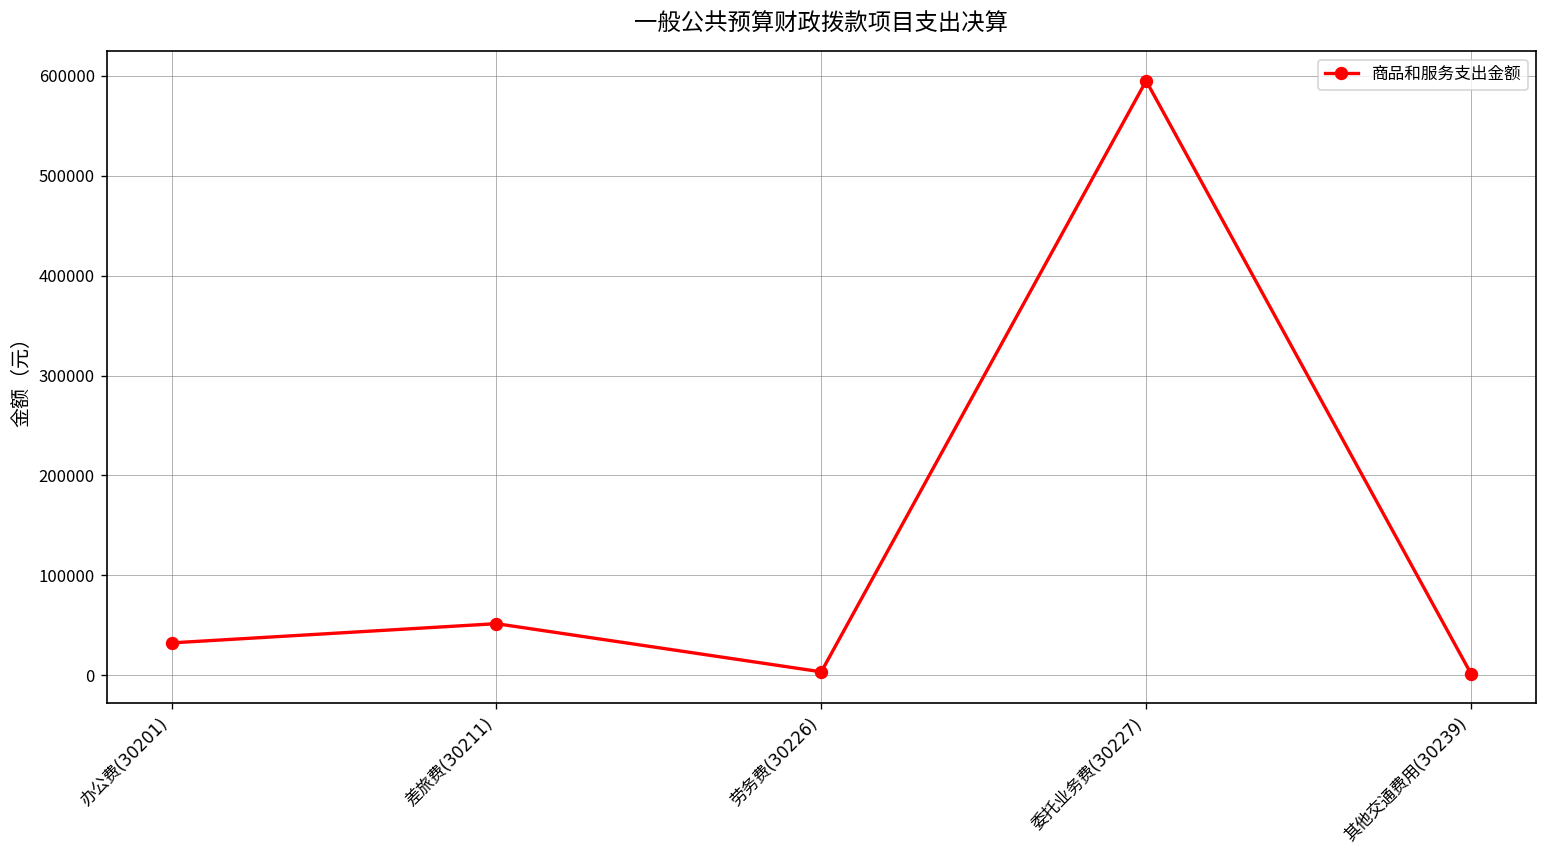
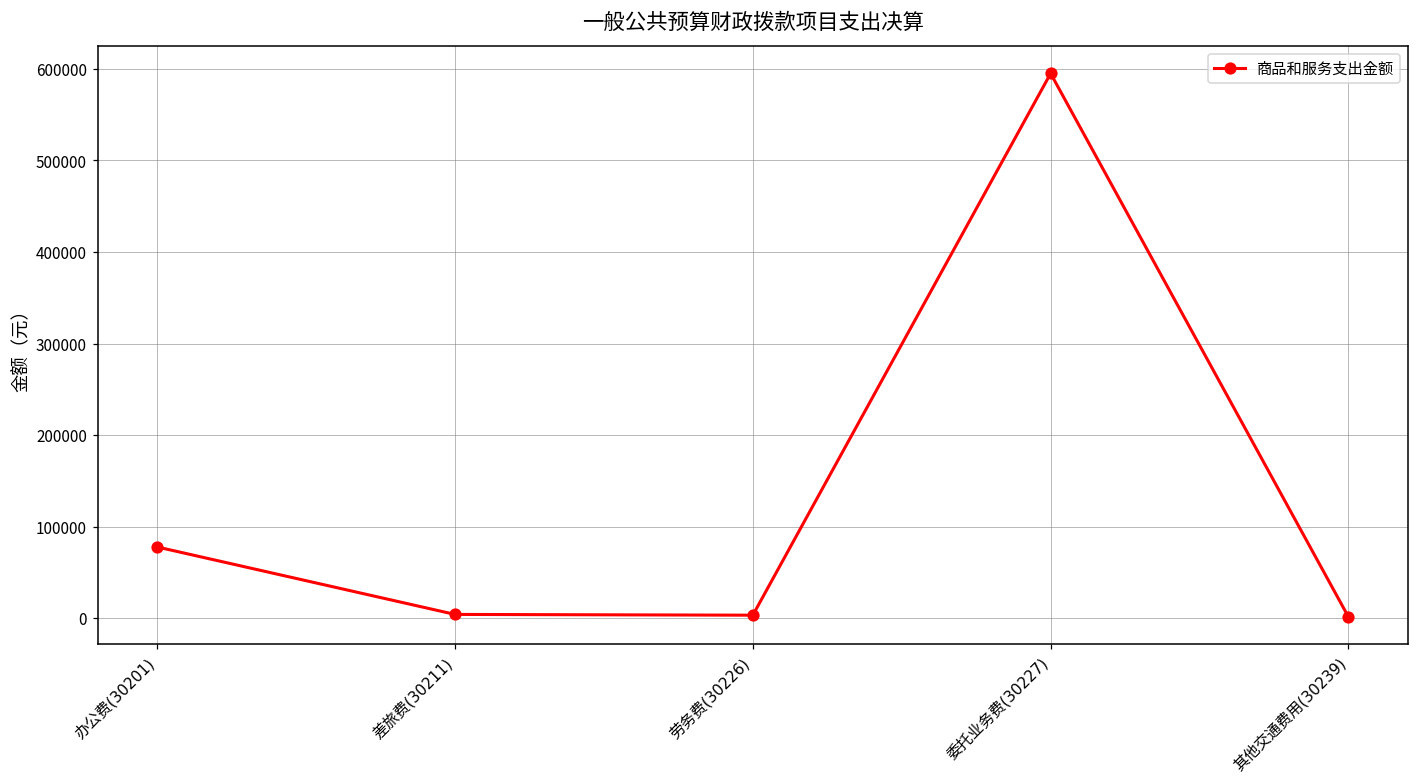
办公费(30201): 30000 -> 80000
差旅费(30211): 50000 -> 0
